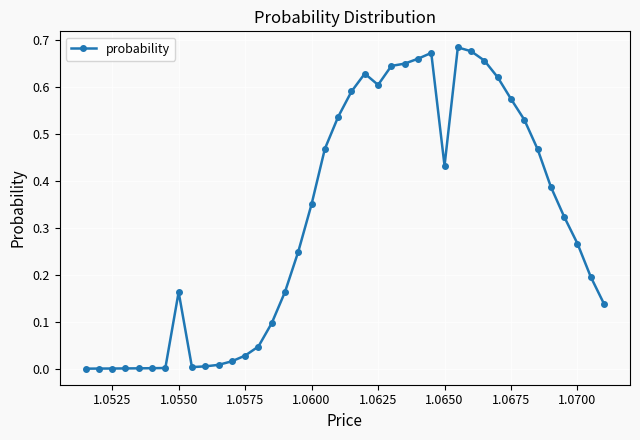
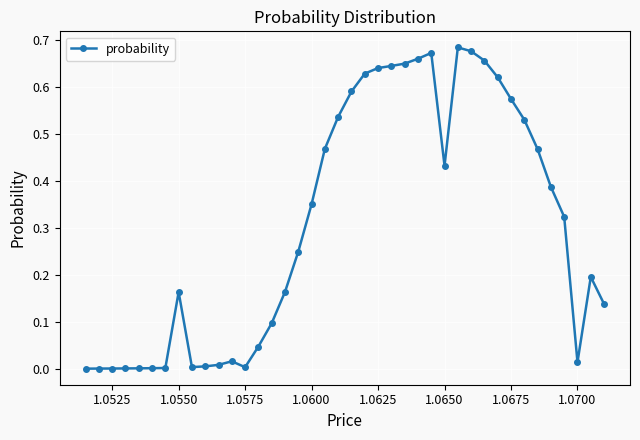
1.0575: 0.03 -> 0.00
1.0625: 0.60 -> 0.64
1.0700: 0.27 -> 0.01
